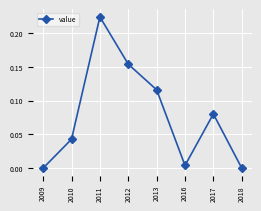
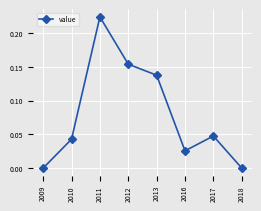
2013: 0.12 -> 0.14
2016: 0.00 -> 0.03
2017: 0.08 -> 0.05
